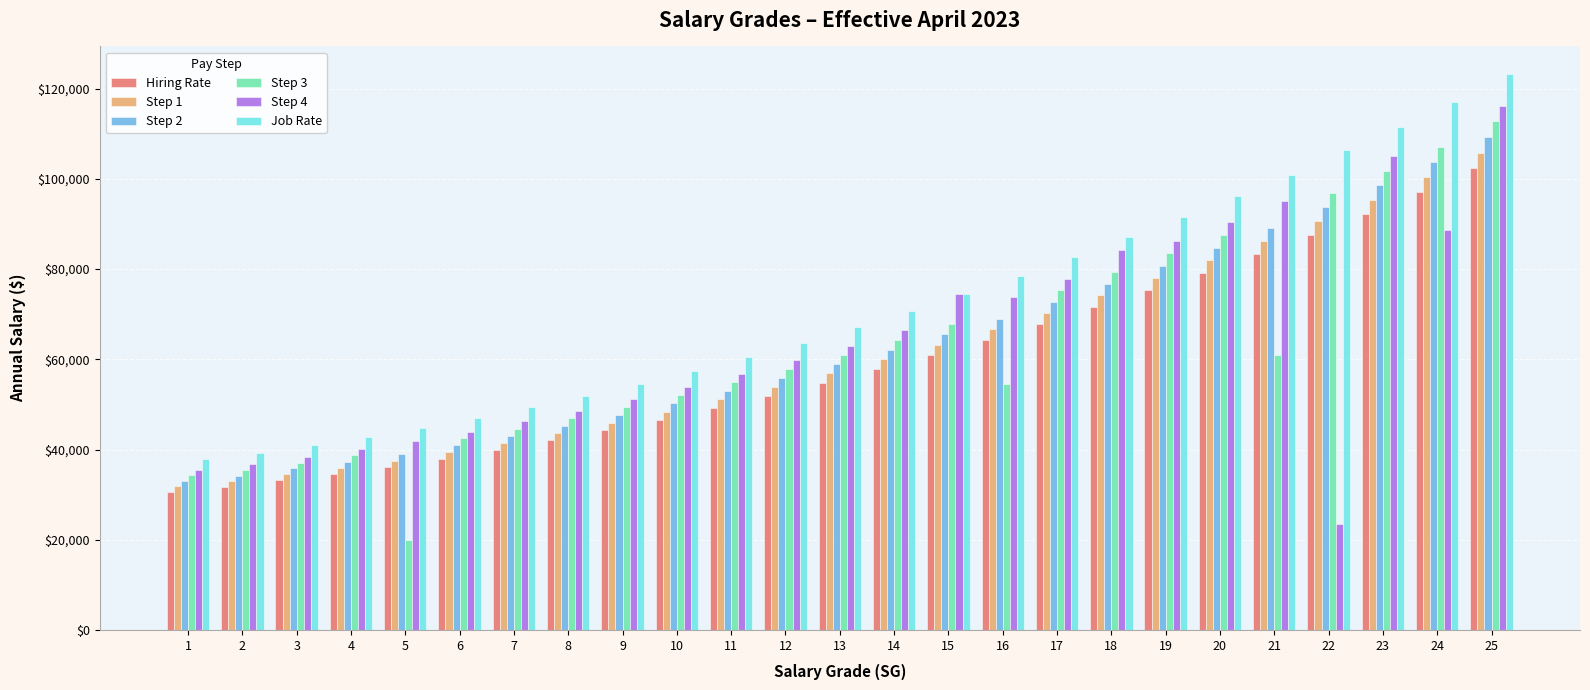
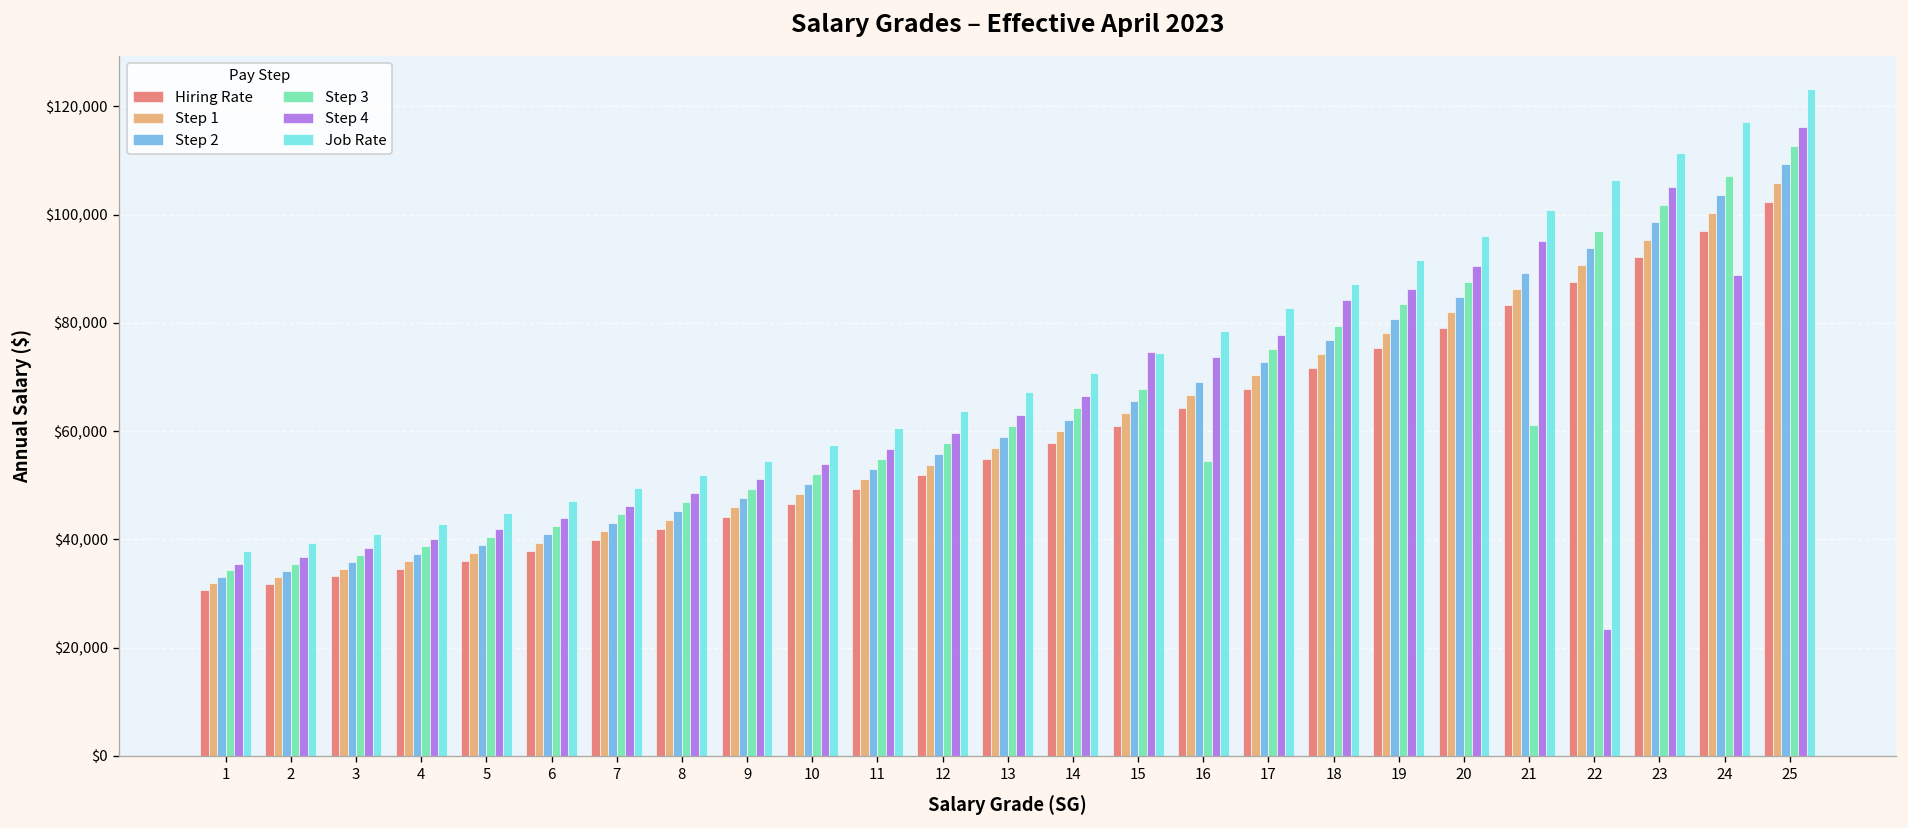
Step 3, 5: $20,000 -> $40,000
